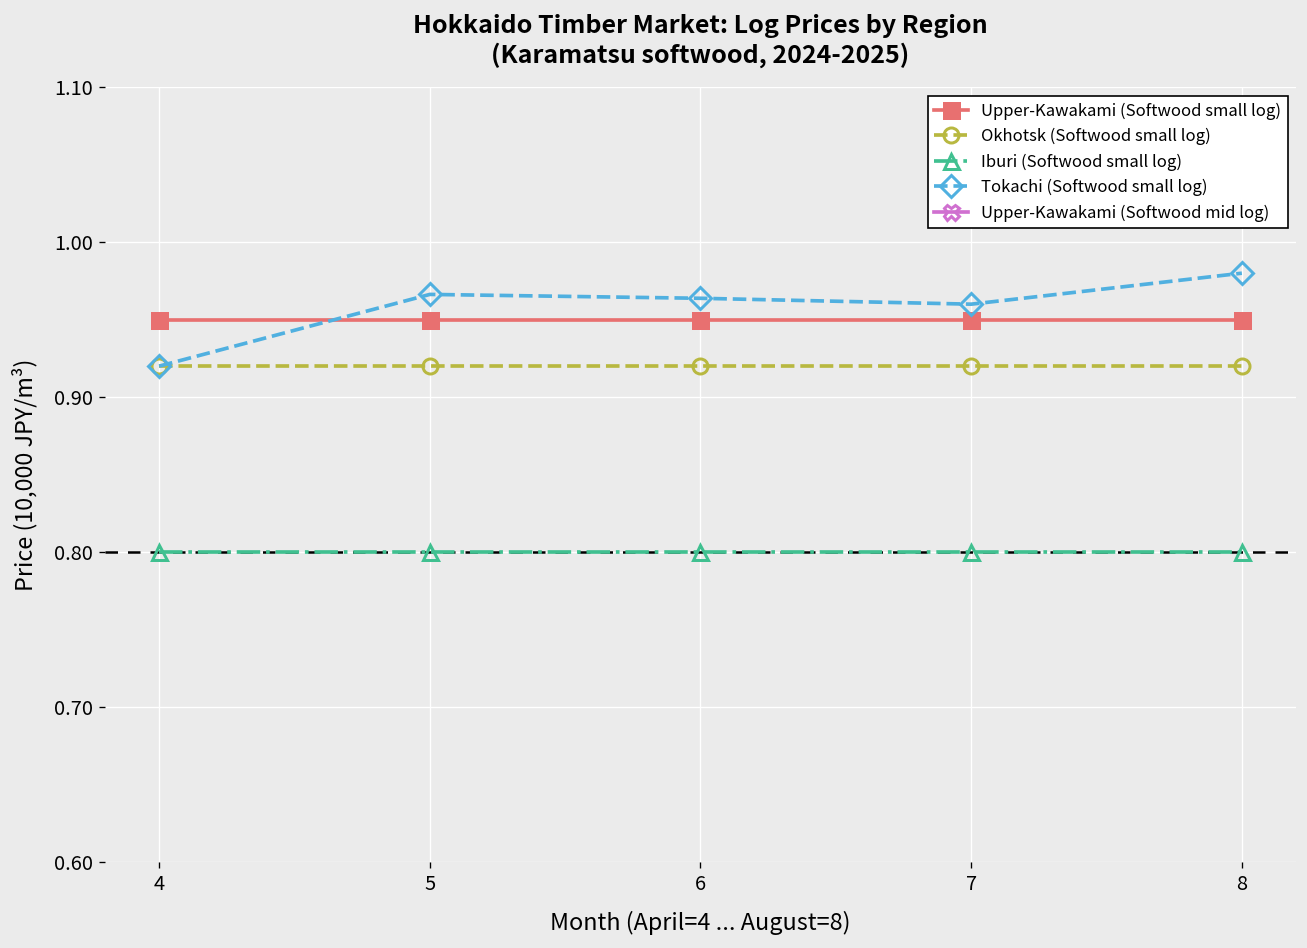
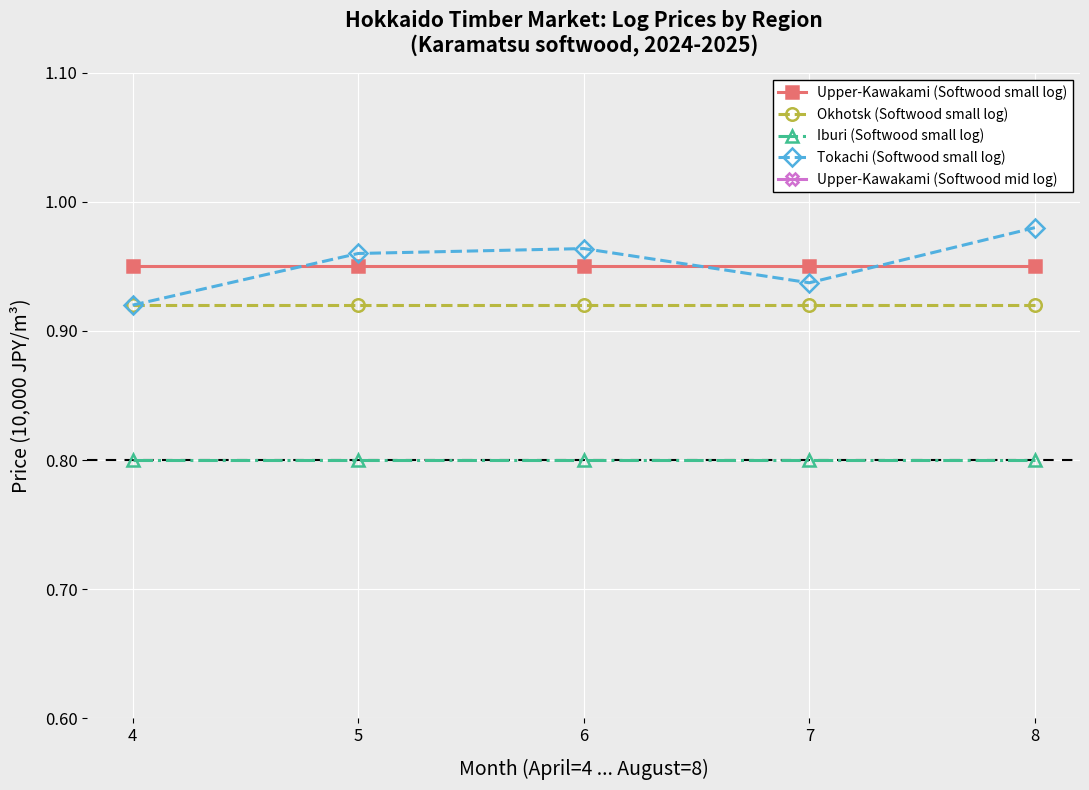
Tokachi (Softwood small log), 5: 0.966 -> 0.960
Tokachi (Softwood small log), 7: 0.960 -> 0.937
